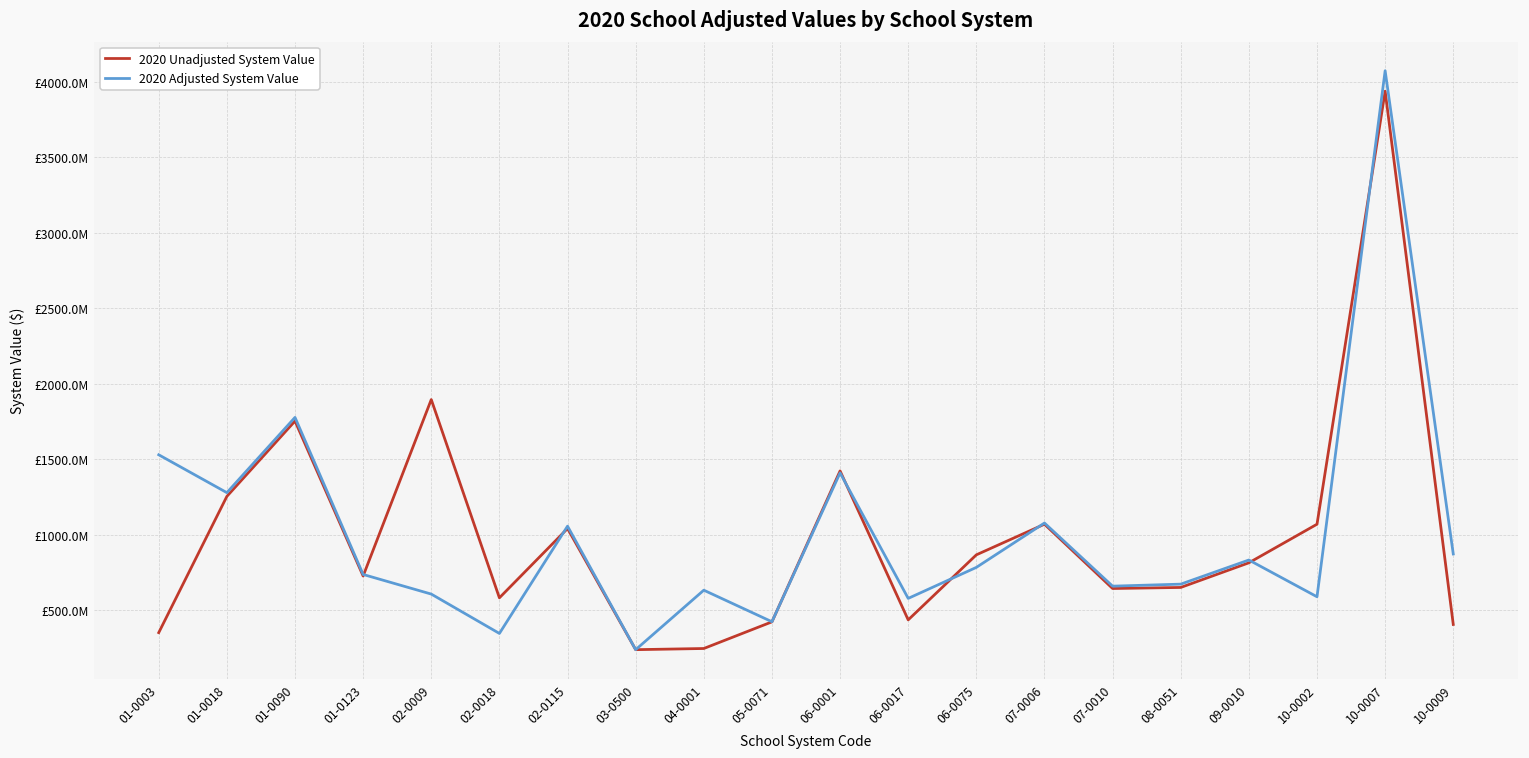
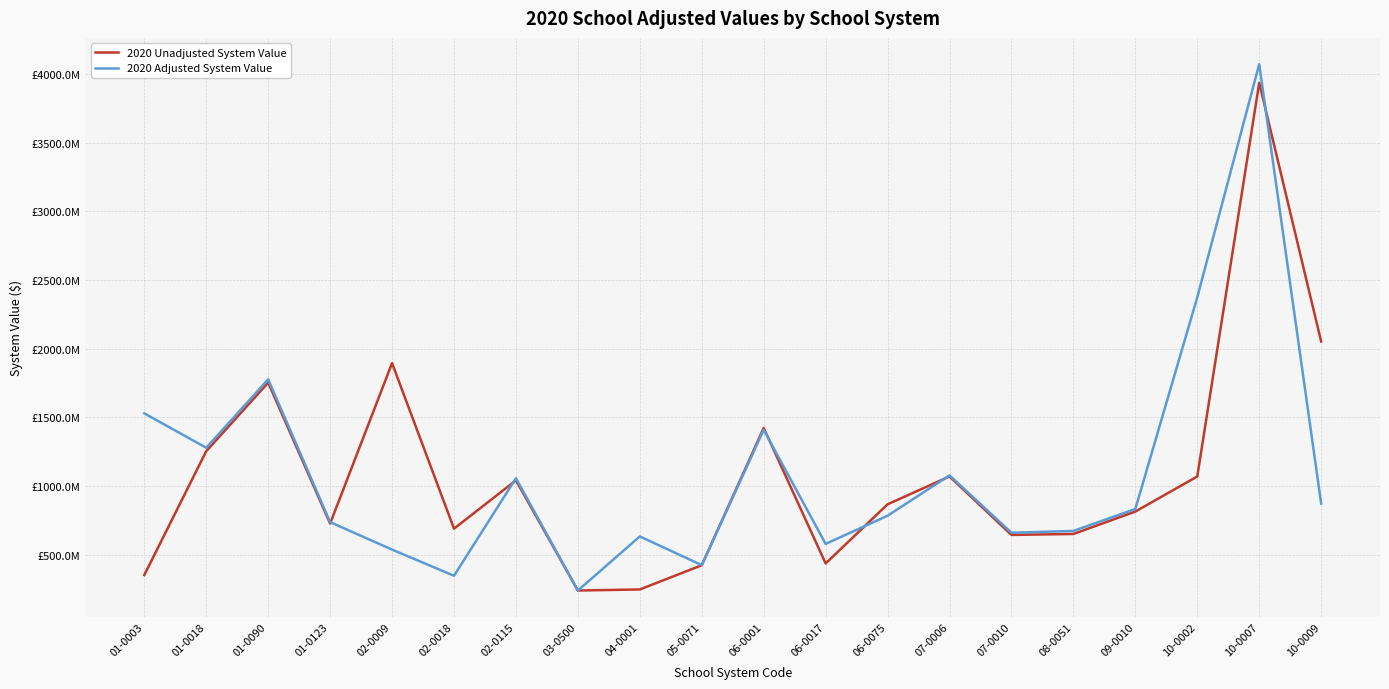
2020 Adjusted System Value, 02-0009: £610000000 -> £540000000
2020 Unadjusted System Value, 02-0018: £580000000 -> £690000000
2020 Adjusted System Value, 10-0002: £590000000 -> £2370000000
2020 Unadjusted System Value, 10-0009: £410000000 -> £2050000000
